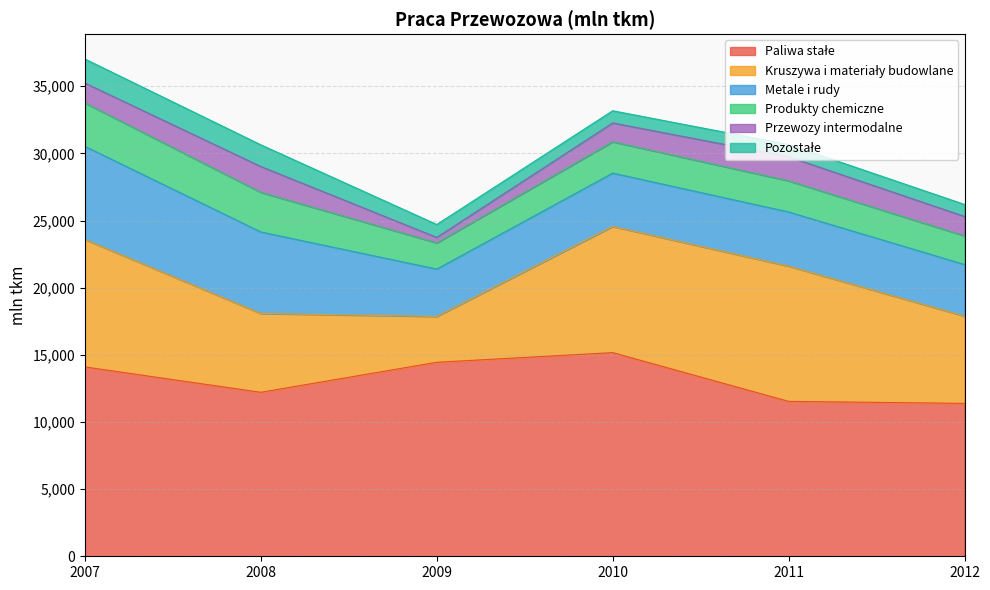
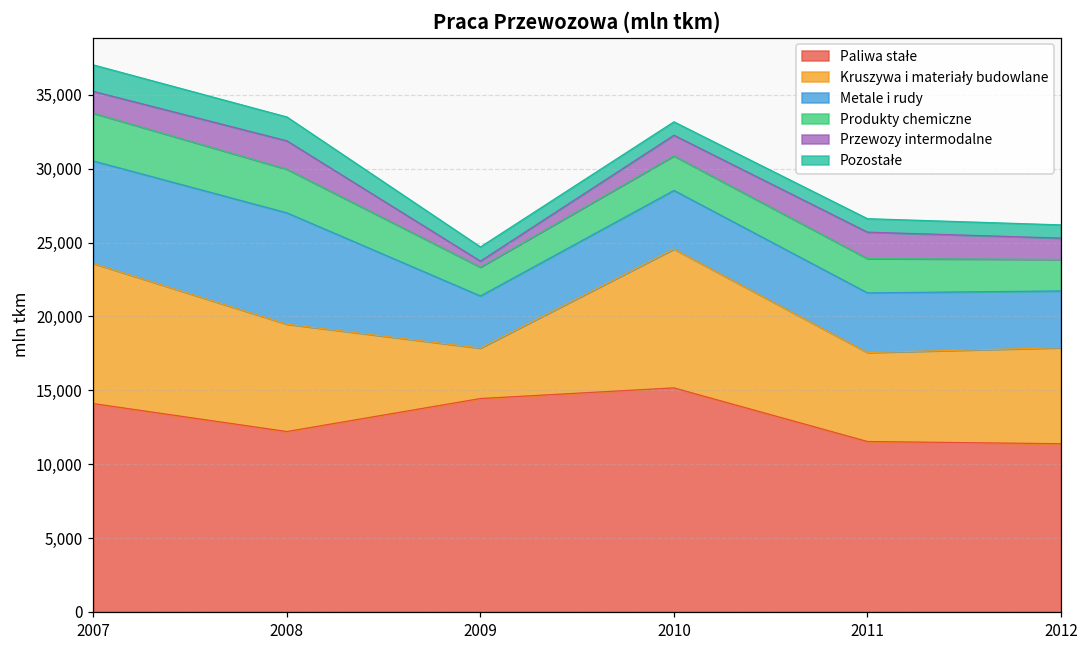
Kruszywa i materiały budowlane, 2008: 5,900 -> 7,300
Metale i rudy, 2008: 6,100 -> 7,500
Kruszywa i materiały budowlane, 2011: 10,100 -> 6,000
